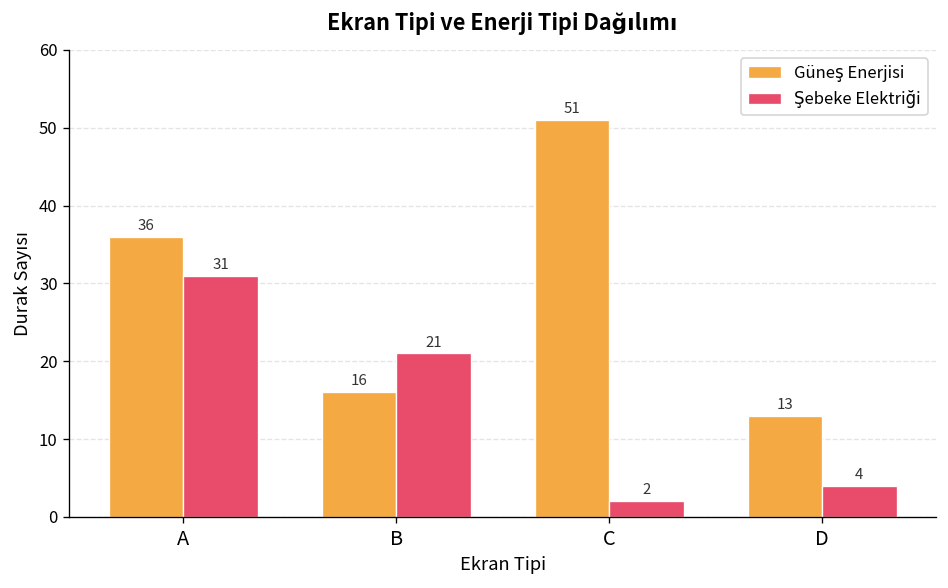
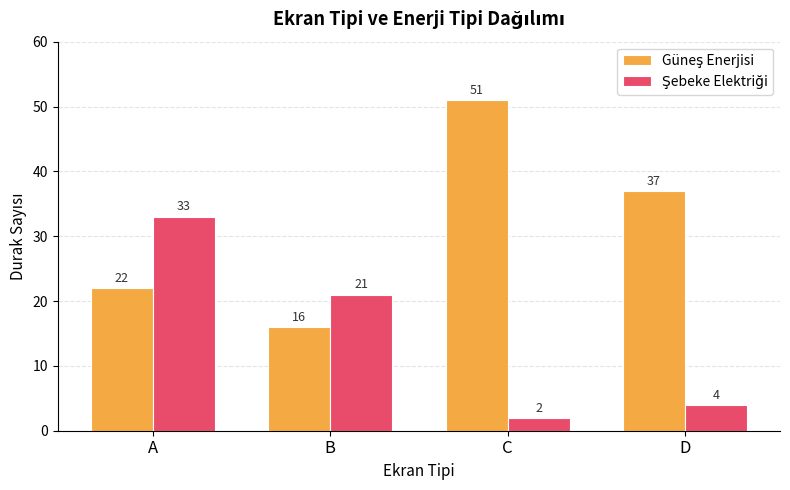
Güneş Enerjisi, A: 36 -> 22
Şebeke Elektriği, A: 31 -> 33
Güneş Enerjisi, D: 13 -> 37
